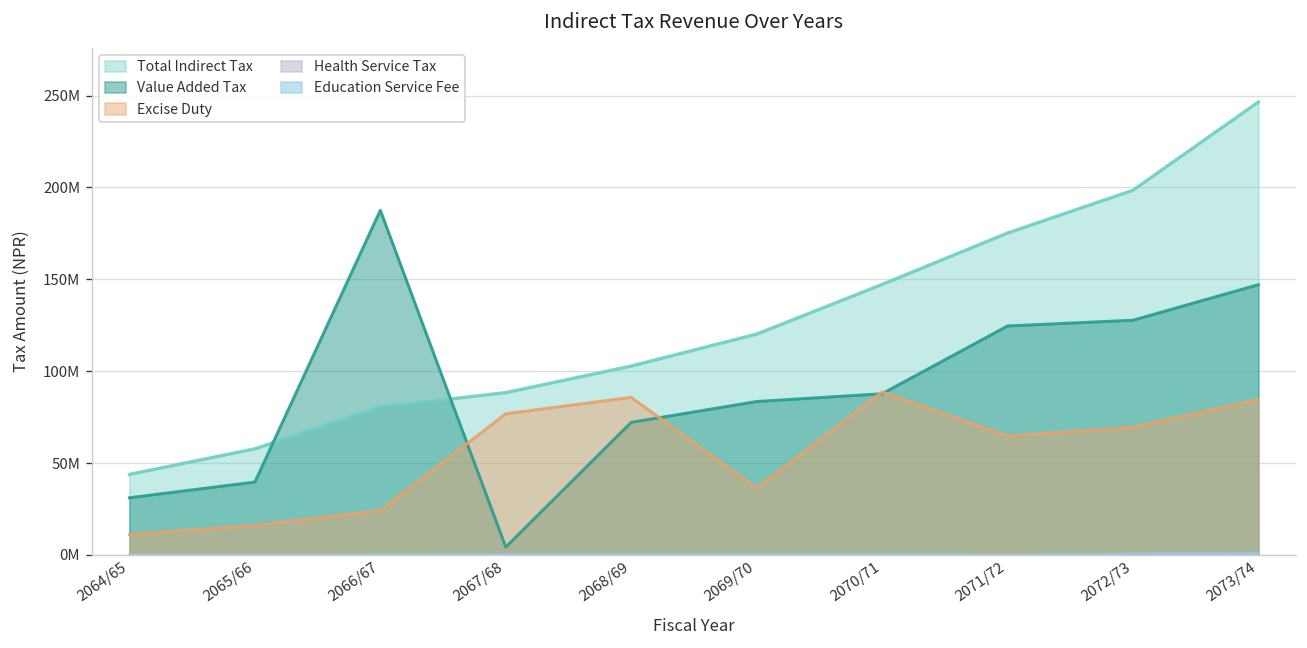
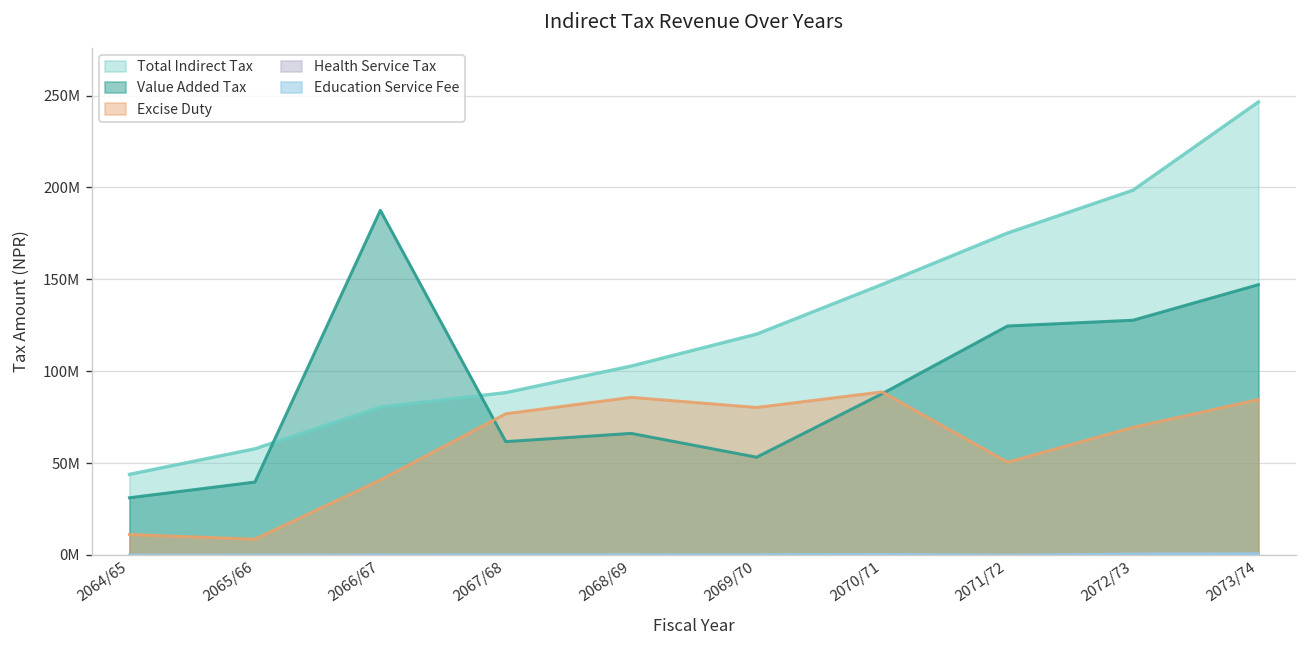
Excise Duty, 2065/66: 16000000 -> 9000000
Excise Duty, 2066/67: 24000000 -> 41000000
Value Added Tax, 2067/68: 4000000 -> 62000000
Value Added Tax, 2068/69: 72000000 -> 66000000
Value Added Tax, 2069/70: 84000000 -> 53000000
Excise Duty, 2069/70: 36000000 -> 80000000
Excise Duty, 2071/72: 65000000 -> 51000000
